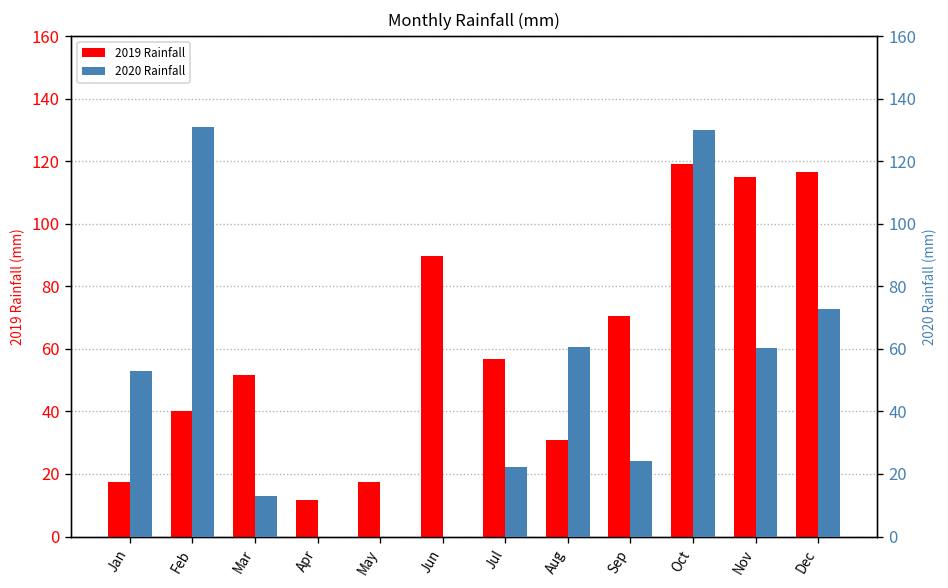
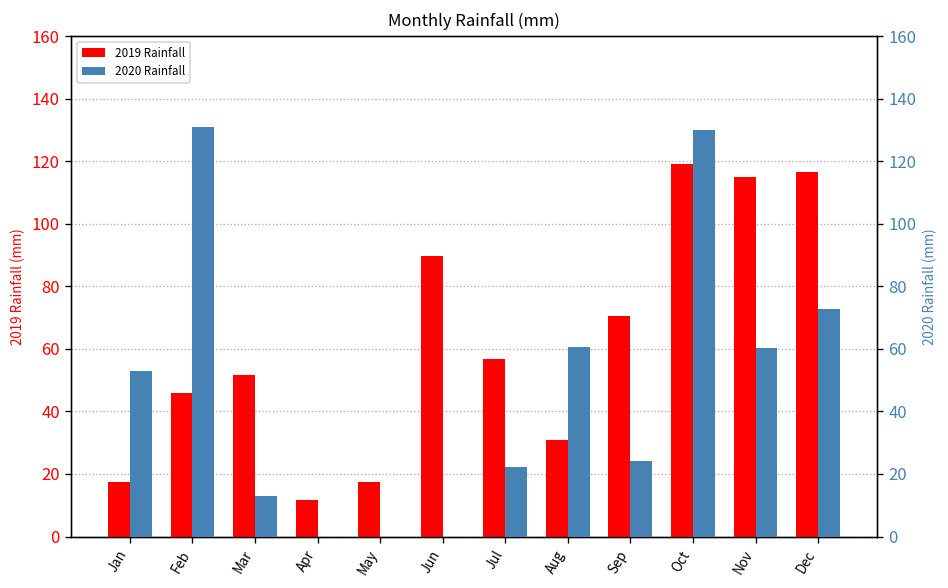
2019 Rainfall, Feb: 40 -> 46
